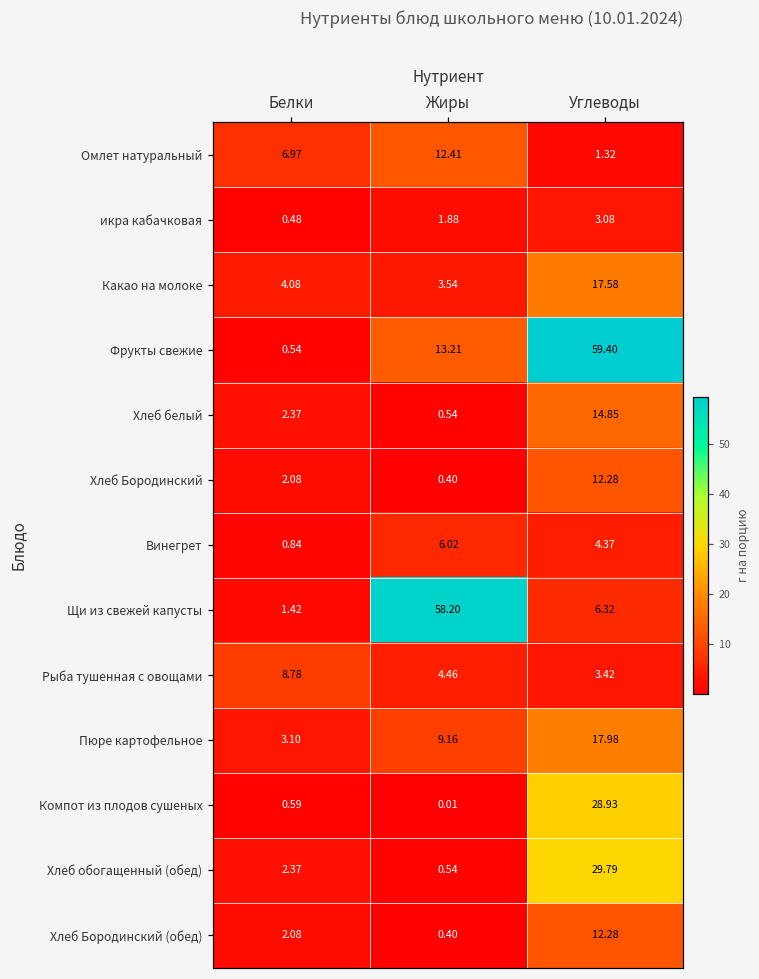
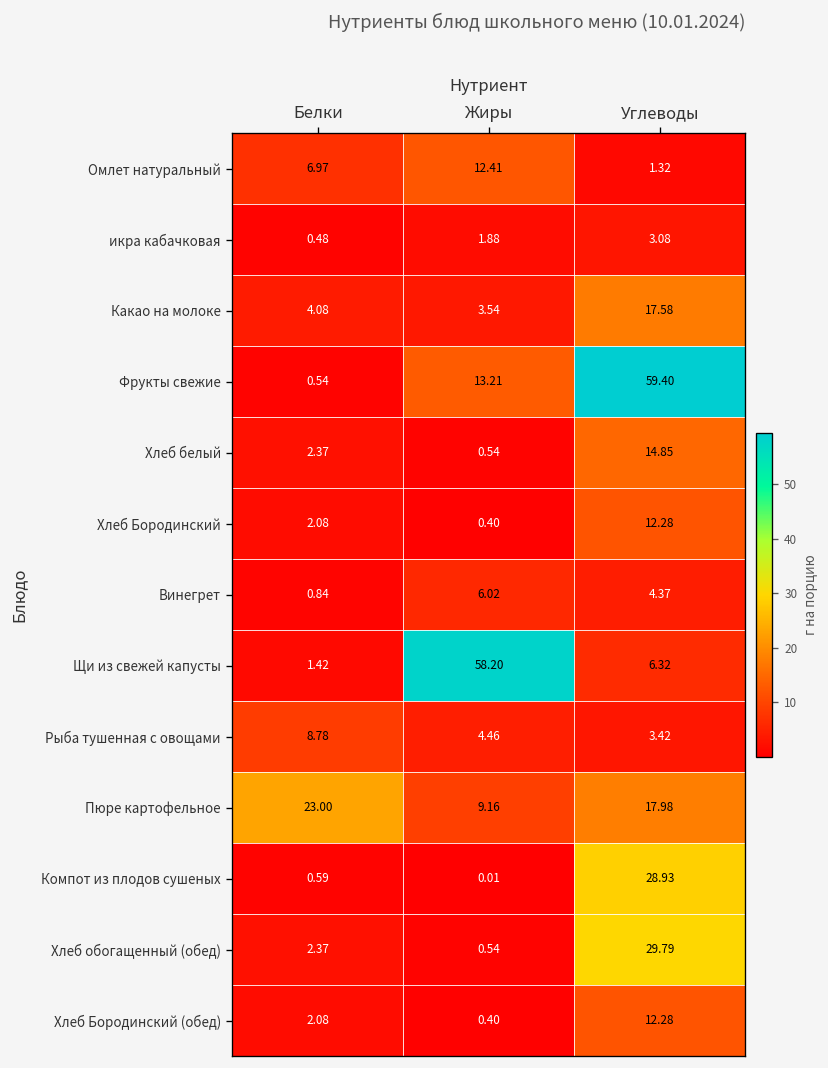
Пюре картофельное, Белки: 3.10 -> 23.00
